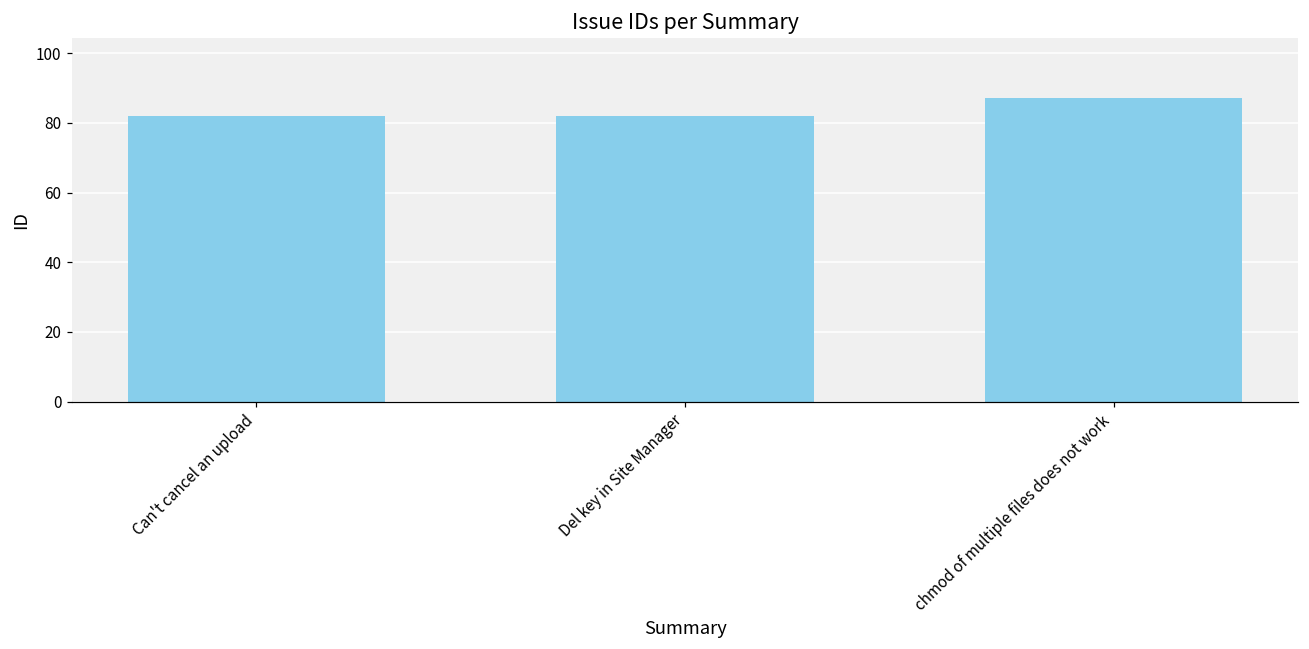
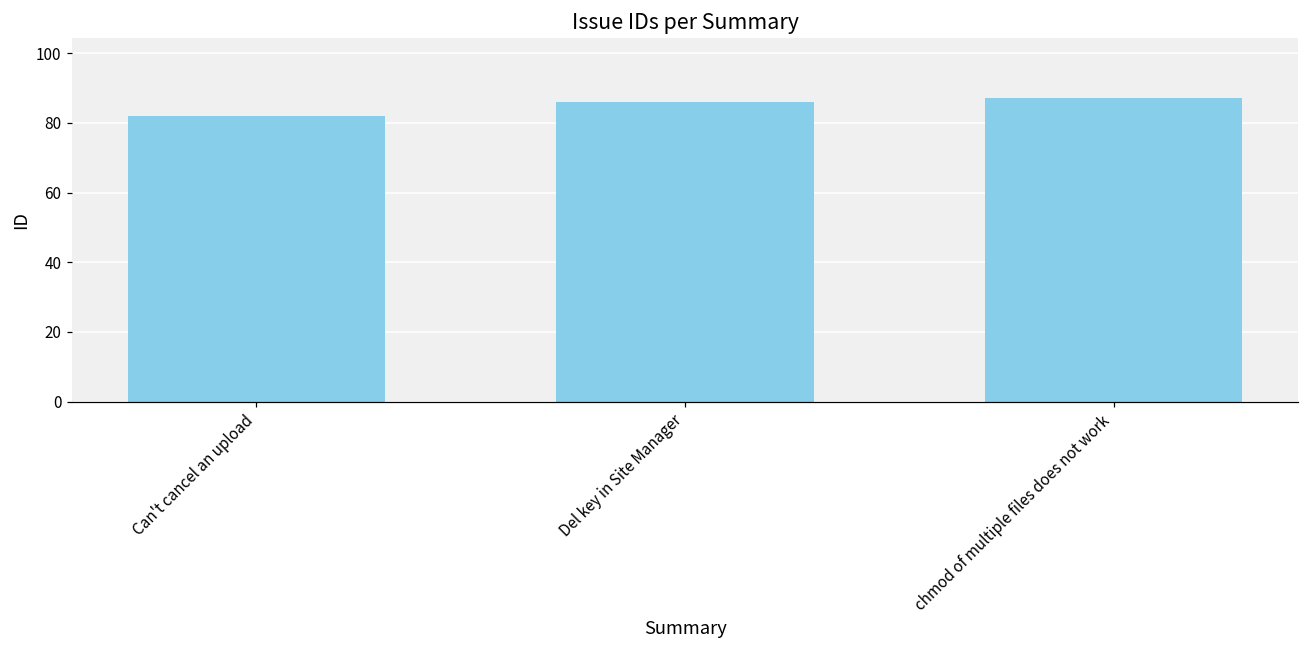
Del key in Site Manager: 82 -> 86
